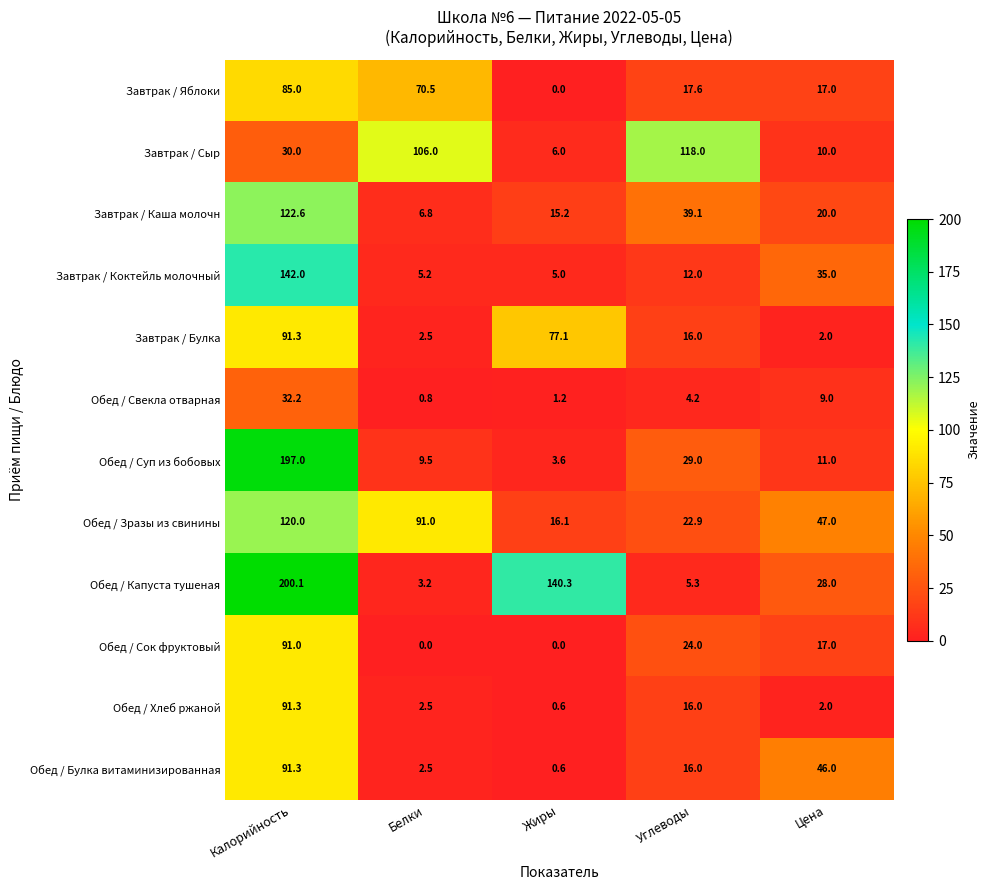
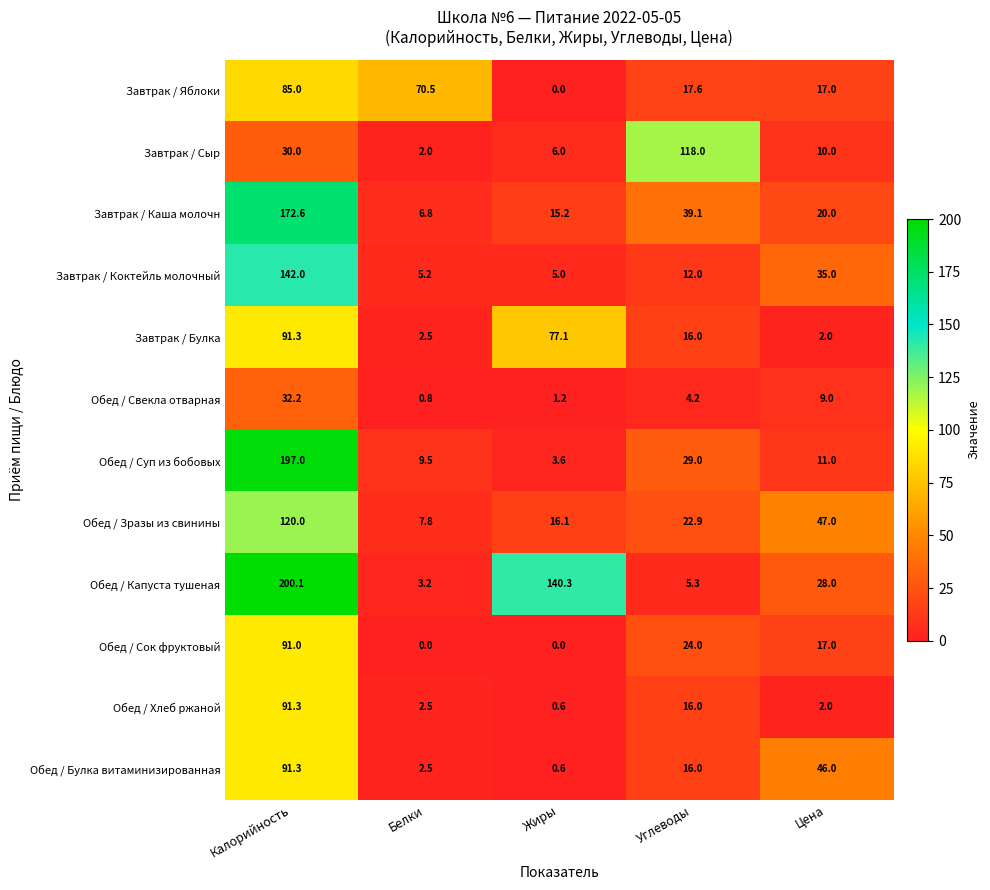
Завтрак / Сыр, Белки: 106.0 -> 2.0
Завтрак / Каша молочн, Калорийность: 122.6 -> 172.6
Обед / Зразы из свинины, Белки: 91.0 -> 7.8
